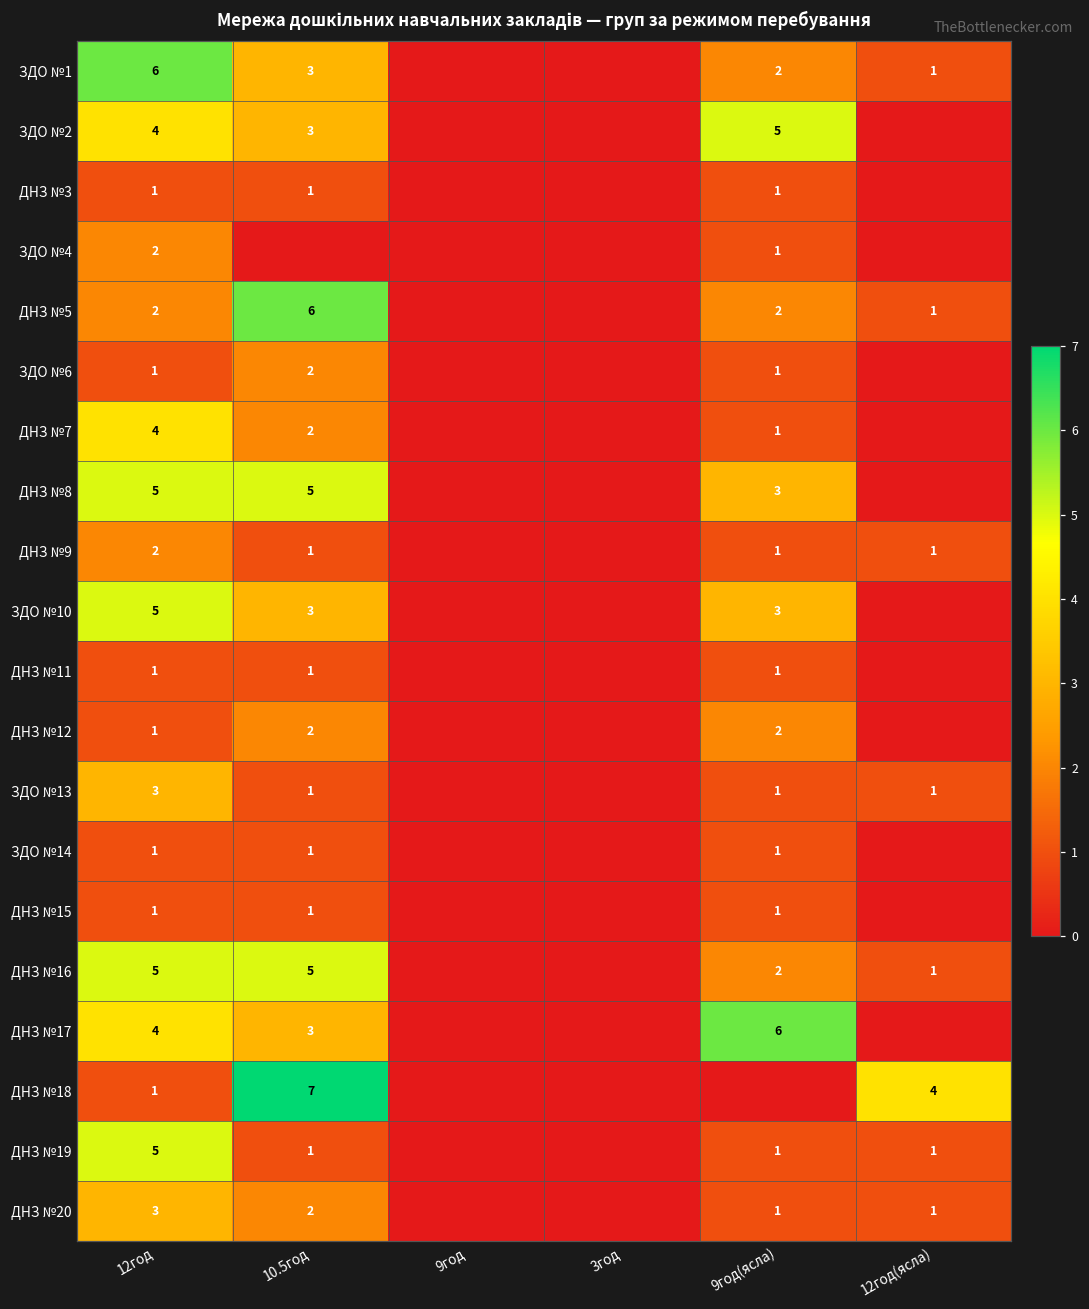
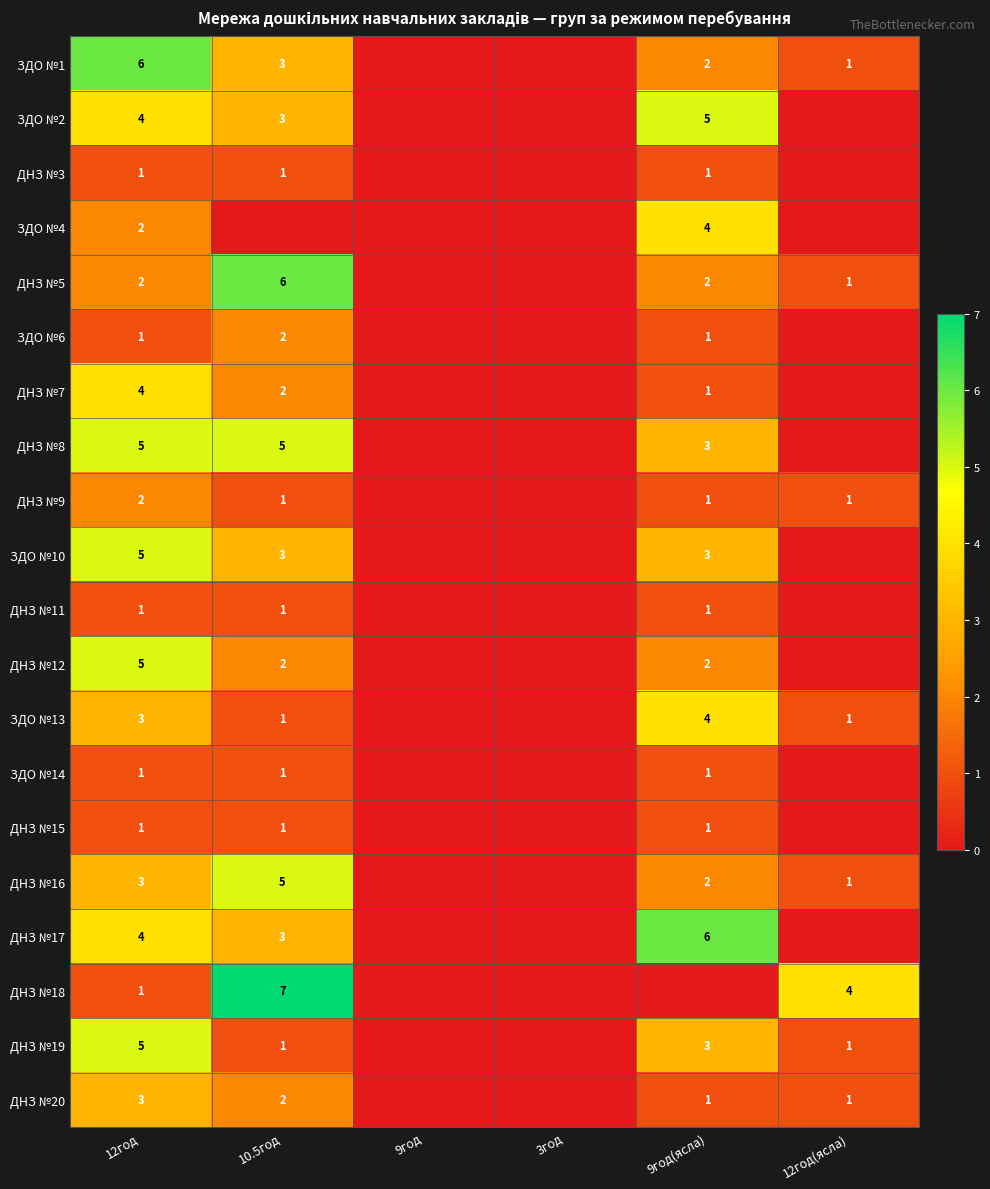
ЗДО №4, 9год(ясла): 1 -> 4
ДНЗ №12, 12год: 1 -> 5
ЗДО №13, 9год(ясла): 1 -> 4
ДНЗ №16, 12год: 5 -> 3
ДНЗ №19, 9год(ясла): 1 -> 3
